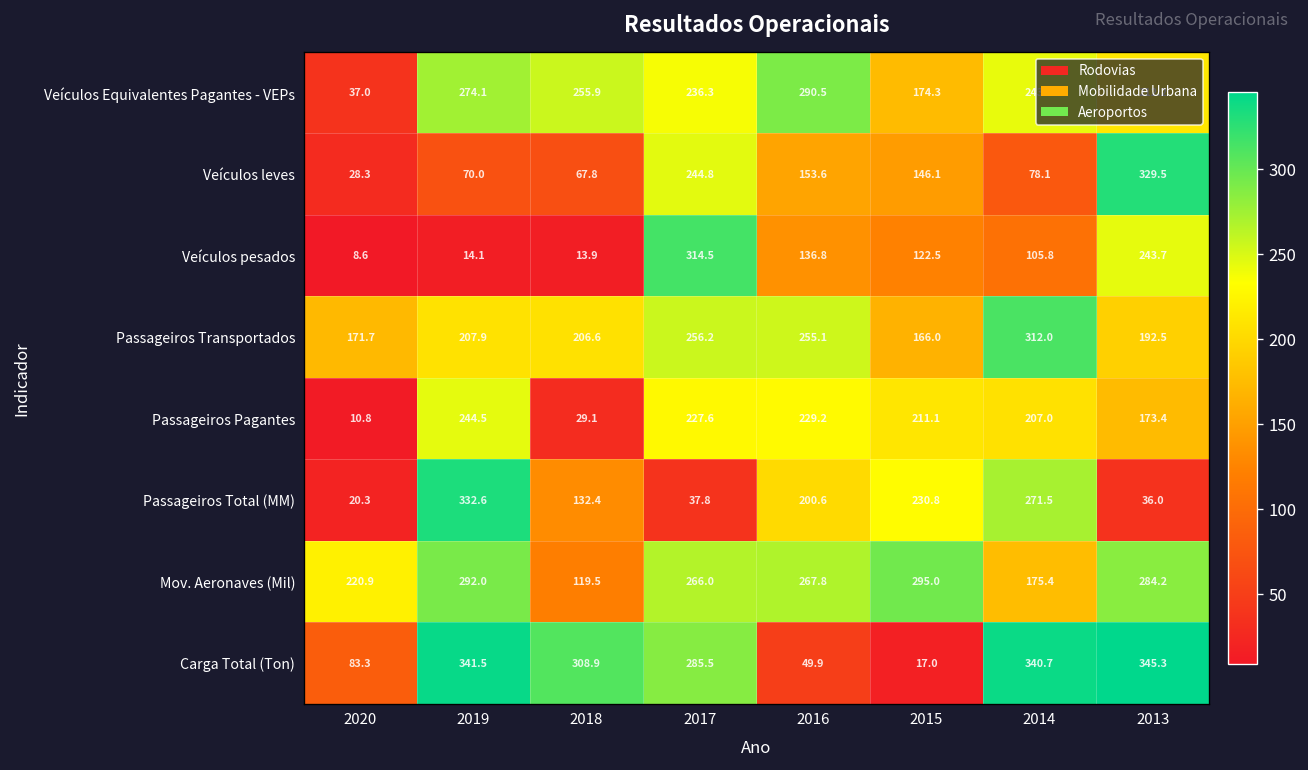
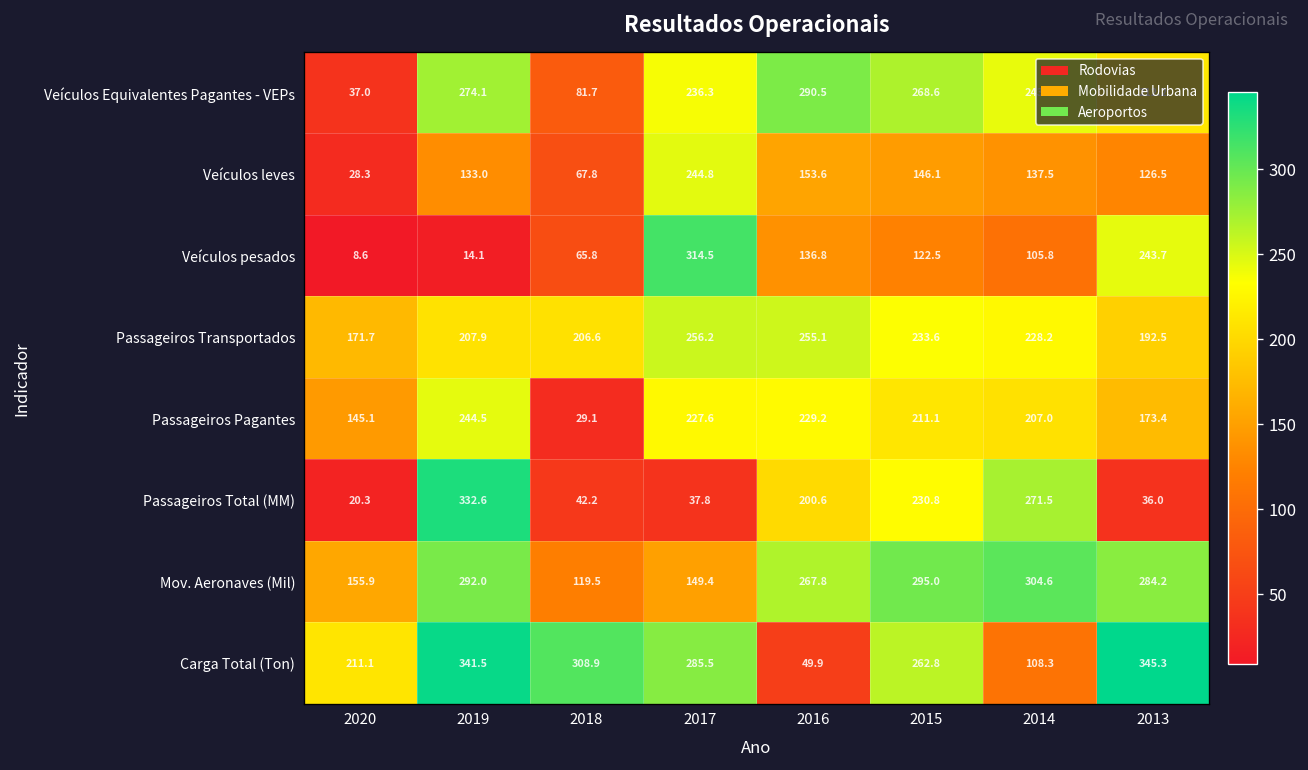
Veículos Equivalentes Pagantes - VEPs, 2018: 255.9 -> 81.7
Veículos Equivalentes Pagantes - VEPs, 2015: 174.3 -> 268.6
Veículos leves, 2019: 70.0 -> 133.0
Veículos leves, 2014: 78.1 -> 137.5
Veículos leves, 2013: 329.5 -> 126.5
Veículos pesados, 2018: 13.9 -> 65.8
Passageiros Transportados, 2015: 166.0 -> 233.6
Passageiros Transportados, 2014: 312.0 -> 228.2
Passageiros Pagantes, 2020: 10.8 -> 145.1
Passageiros Total (MM), 2018: 132.4 -> 42.2
Mov. Aeronaves (Mil), 2020: 220.9 -> 155.9
Mov. Aeronaves (Mil), 2017: 266.0 -> 149.4
Mov. Aeronaves (Mil), 2014: 175.4 -> 304.6
Carga Total (Ton), 2020: 83.3 -> 211.1
Carga Total (Ton), 2015: 17.0 -> 262.8
Carga Total (Ton), 2014: 340.7 -> 108.3
